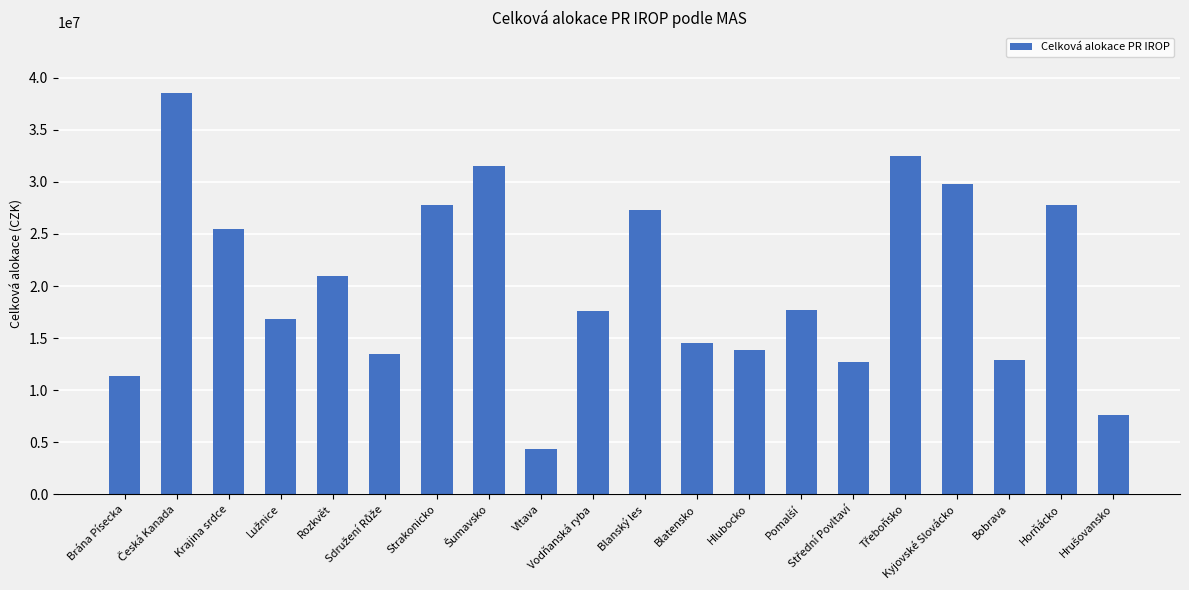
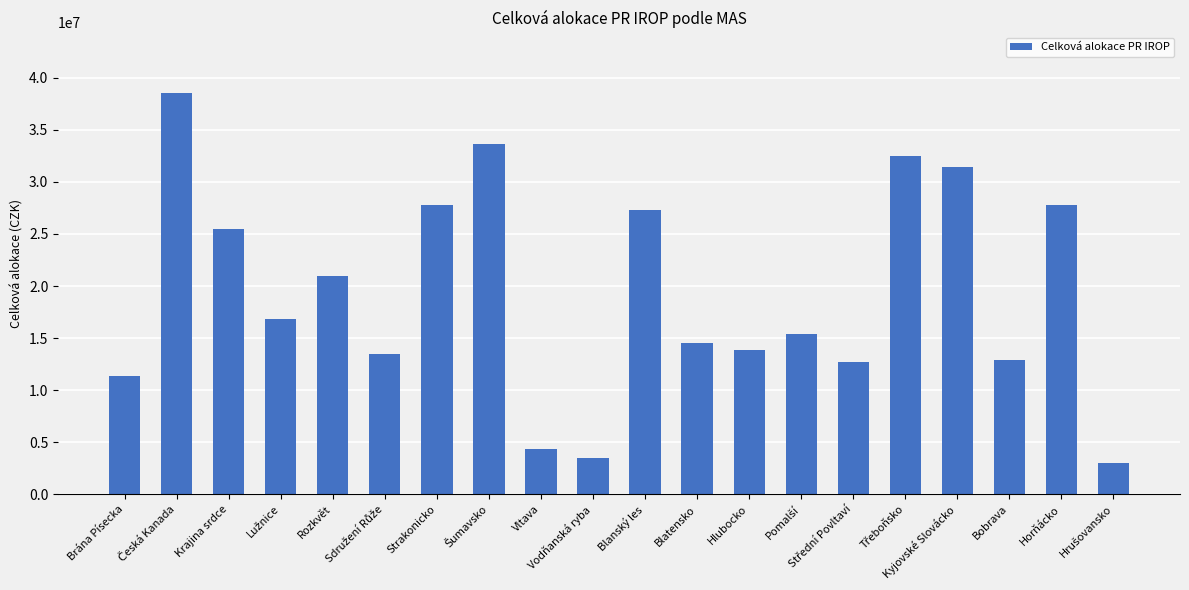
Šumavsko: 31500000 -> 33600000
Vodňanská ryba: 17600000 -> 3500000
Pomalší: 17700000 -> 15400000
Kyjovské Slovácko: 29800000 -> 31400000
Hrušovansko: 7600000 -> 3000000
